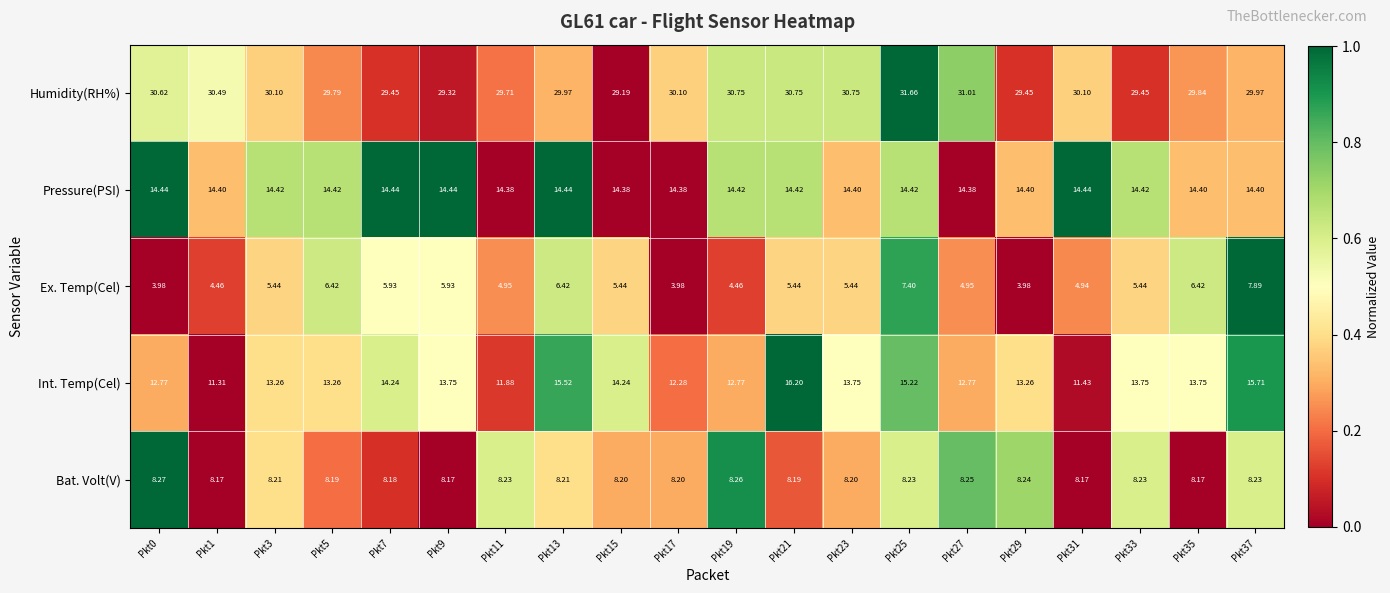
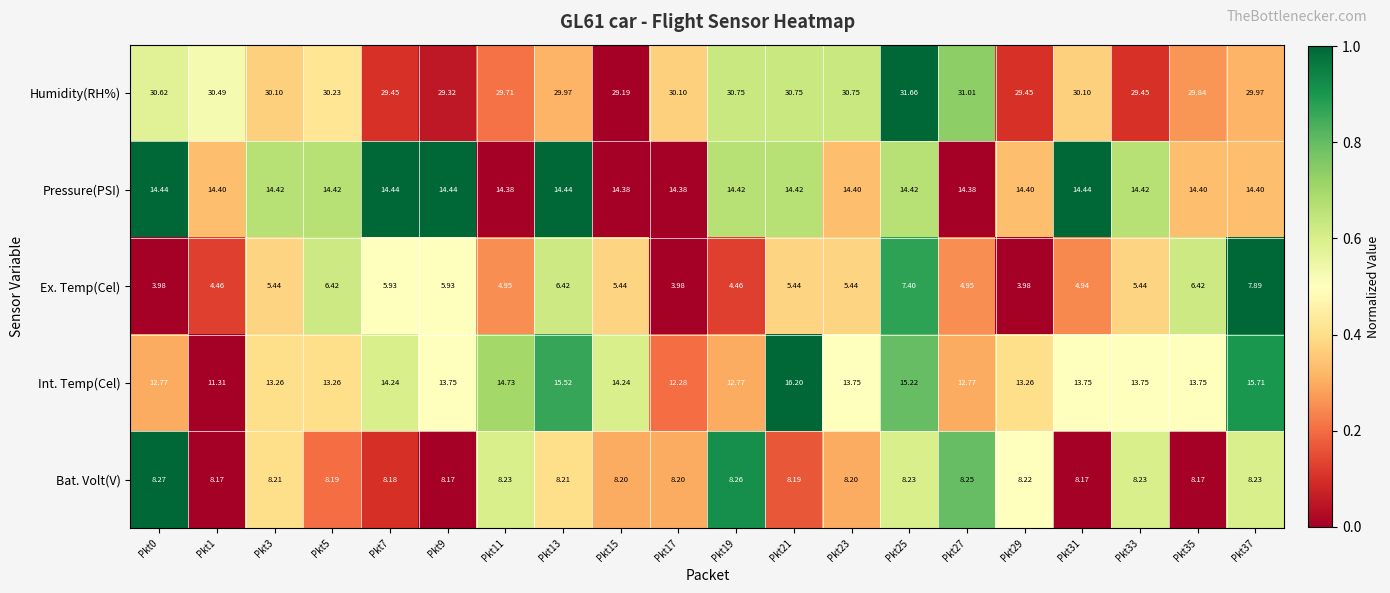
Humidity(RH%), Pkt5: 29.79 -> 30.23
Int. Temp(Cel), Pkt11: 11.88 -> 14.73
Int. Temp(Cel), Pkt31: 11.43 -> 13.75
Bat. Volt(V), Pkt29: 8.24 -> 8.22
